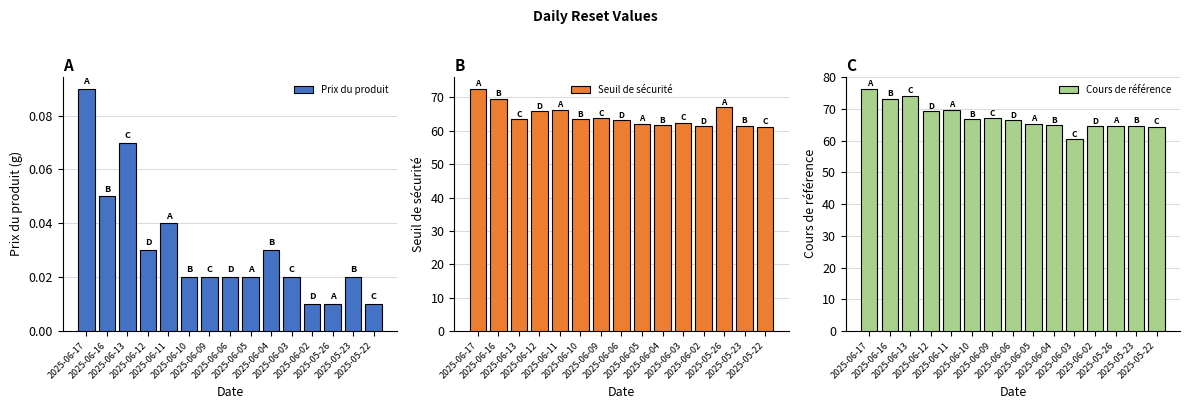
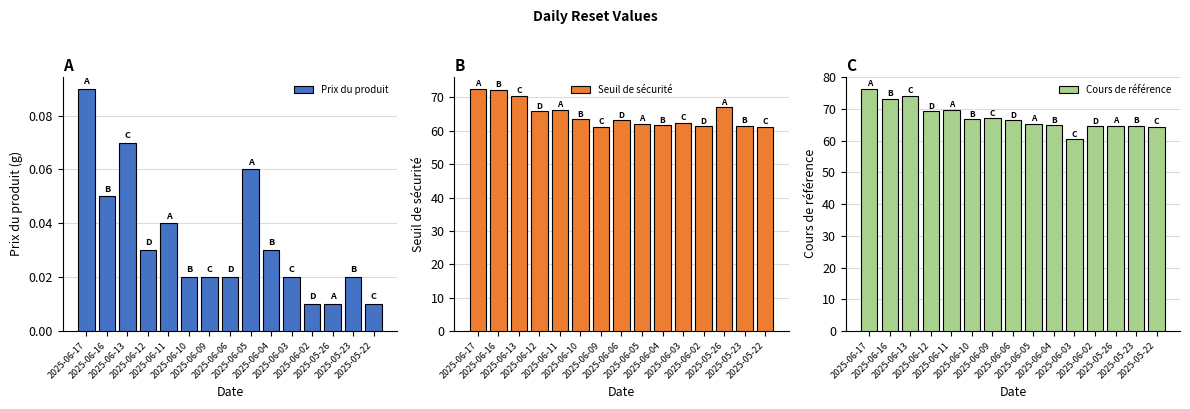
A, 2025-06-05: 0.02 -> 0.06
B, 2025-06-16: 70 -> 72
B, 2025-06-13: 63 -> 71
B, 2025-06-09: 64 -> 61
